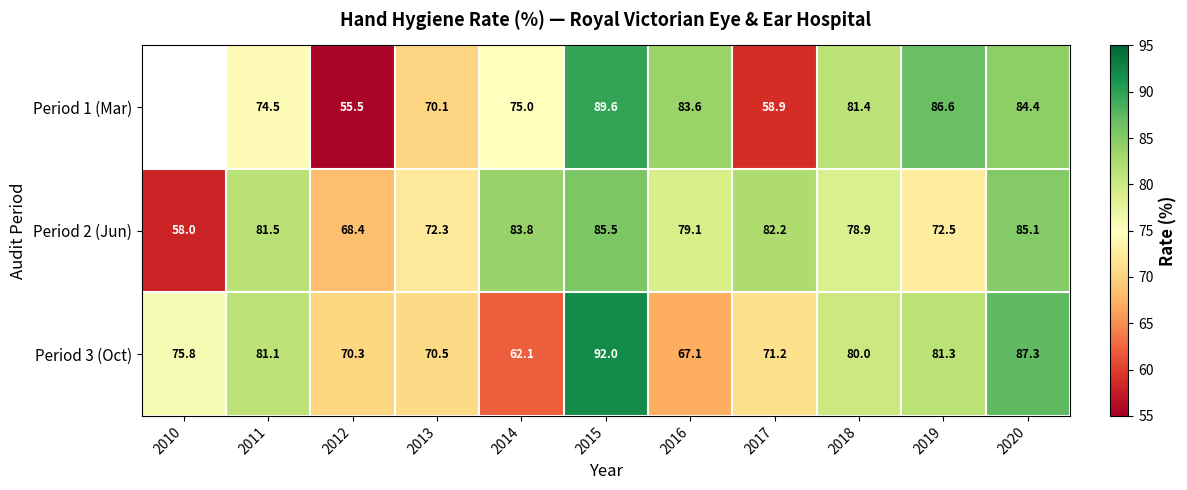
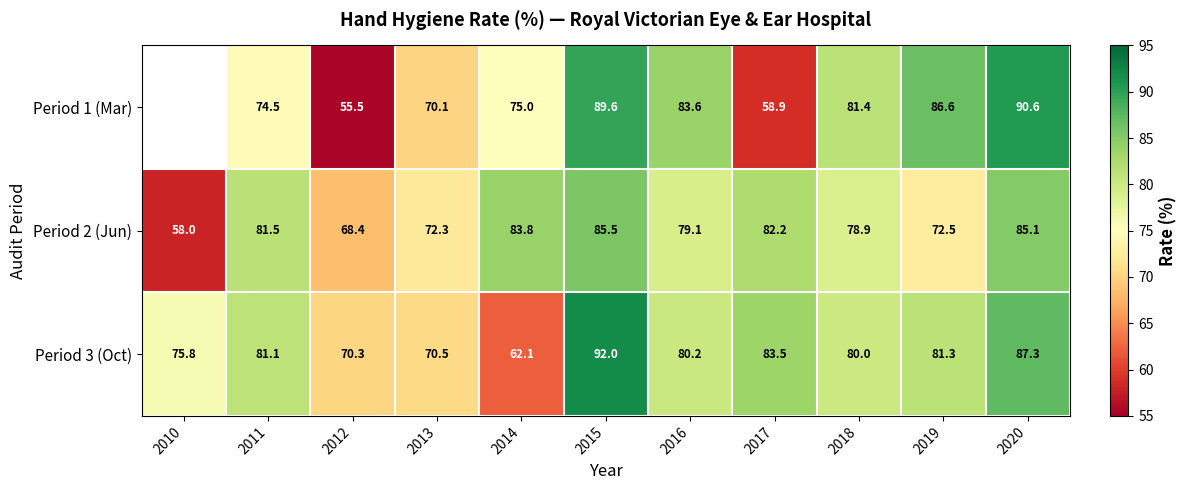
Period 1 (Mar), 2020: 84.4 -> 90.6
Period 3 (Oct), 2016: 67.1 -> 80.2
Period 3 (Oct), 2017: 71.2 -> 83.5
